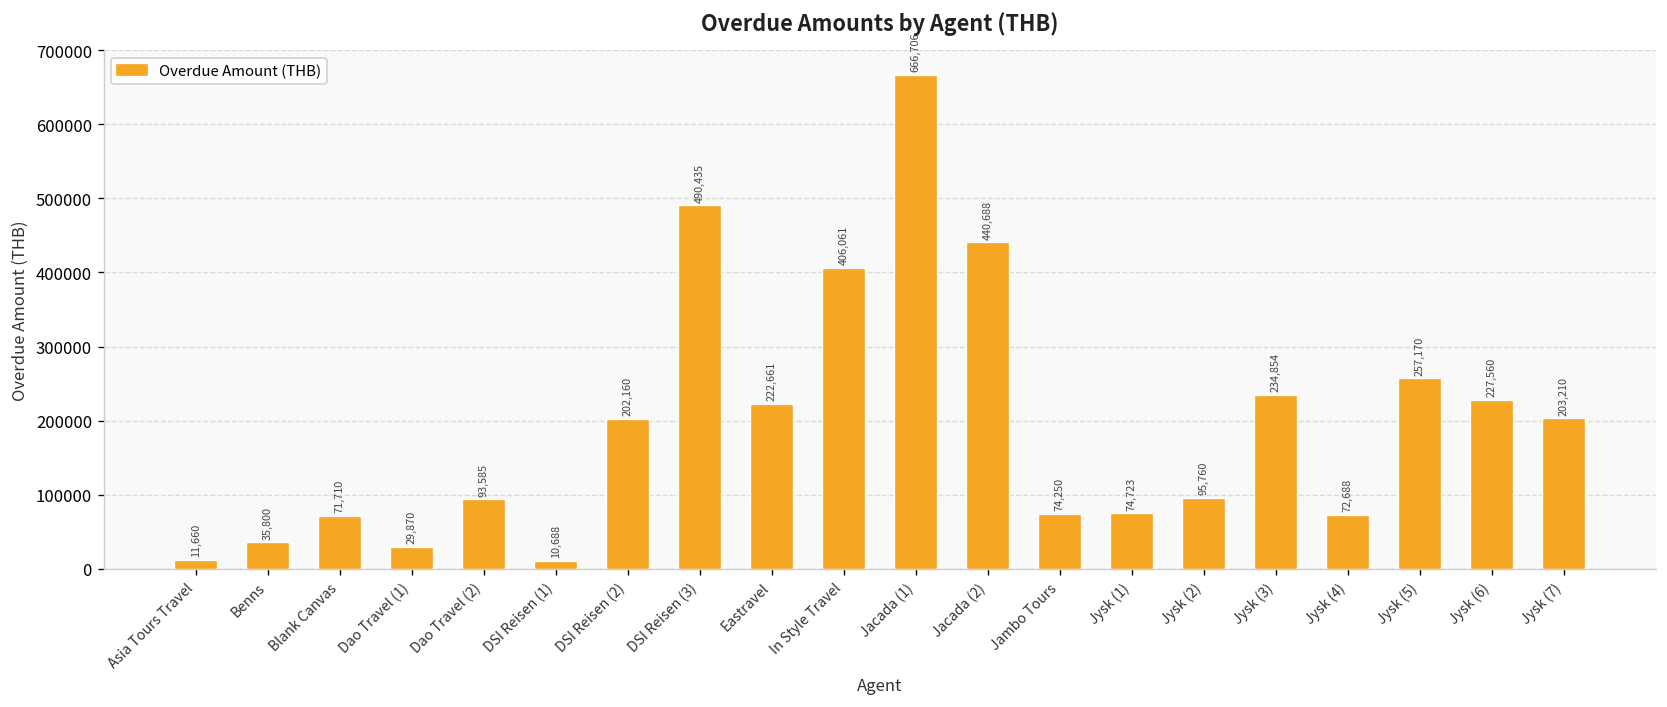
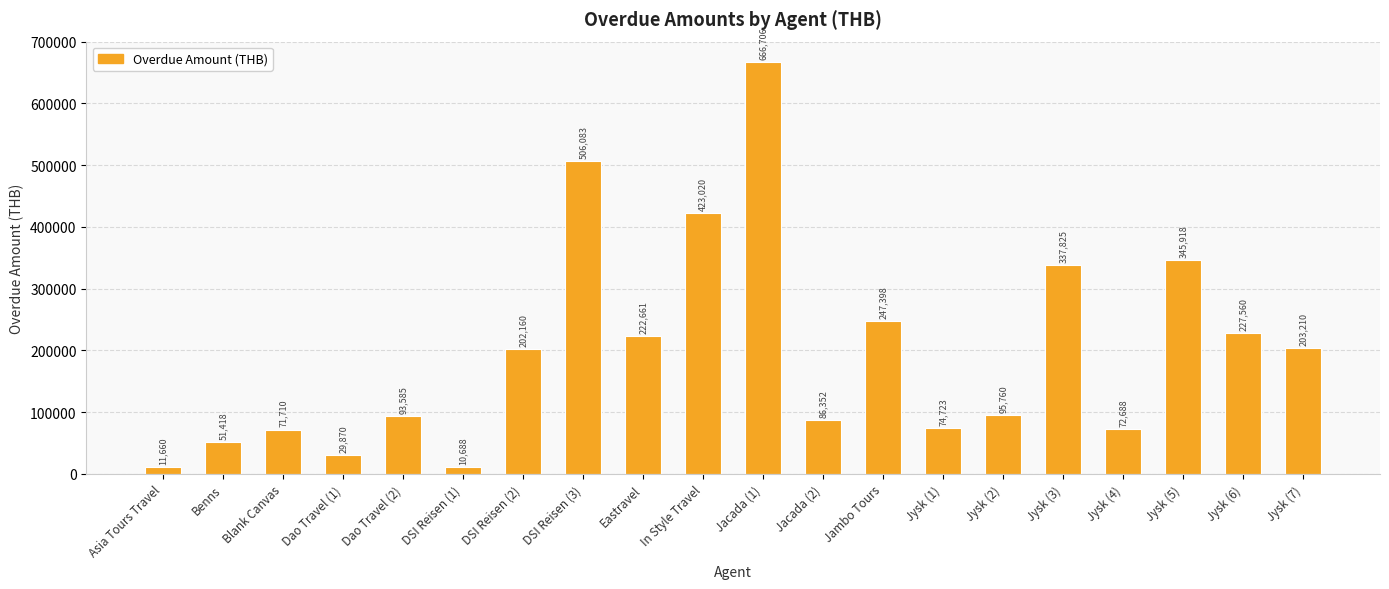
Benns: 35,800 -> 51,418
DSI Reisen (3): 490,435 -> 506,083
In Style Travel: 406,061 -> 423,020
Jacada (2): 440,688 -> 86,352
Jambo Tours: 74,250 -> 247,398
Jysk (3): 234,854 -> 337,825
Jysk (5): 257,170 -> 345,918
